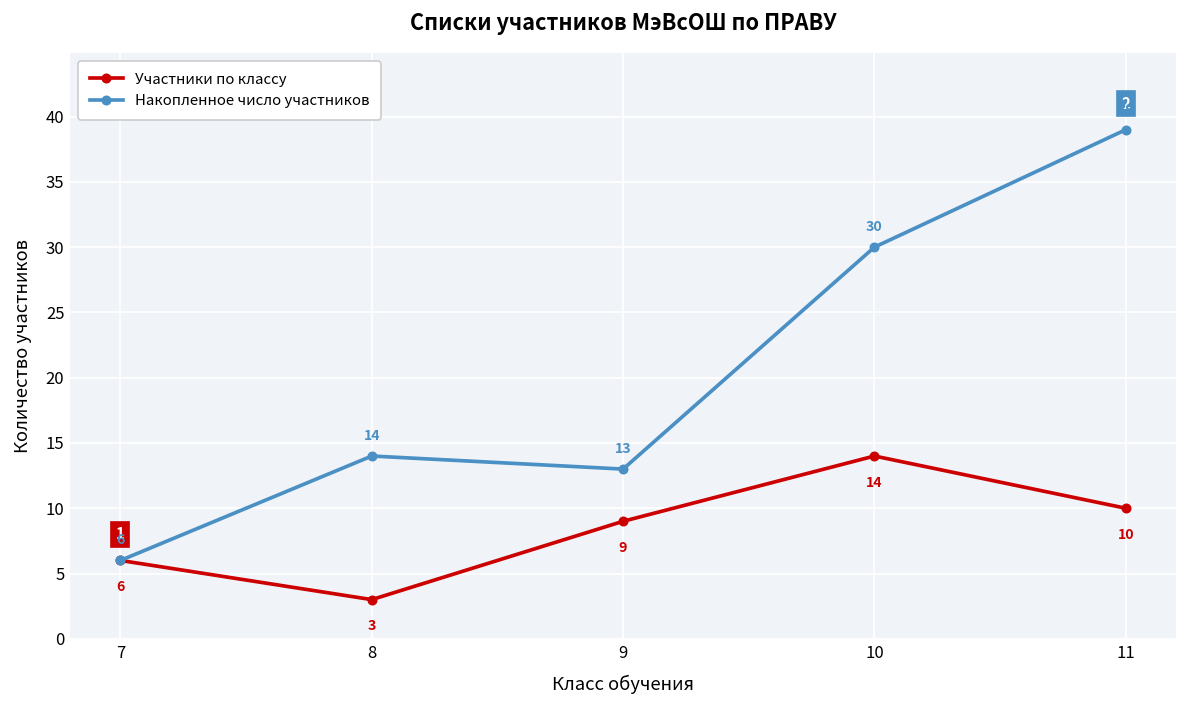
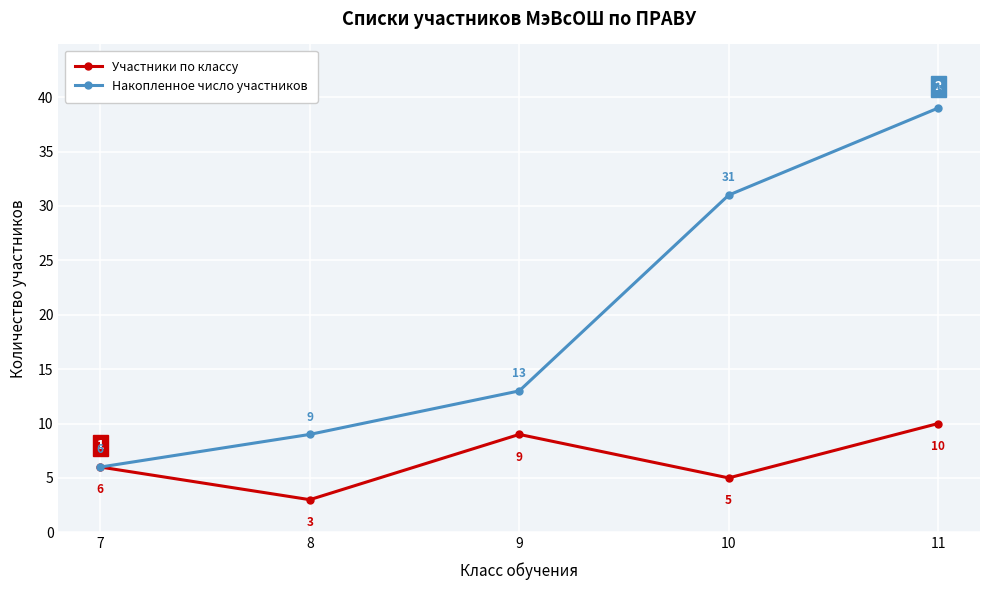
Накопленное число участников, 8: 14 -> 9
Участники по классу, 10: 14 -> 5
Накопленное число участников, 10: 30 -> 31
